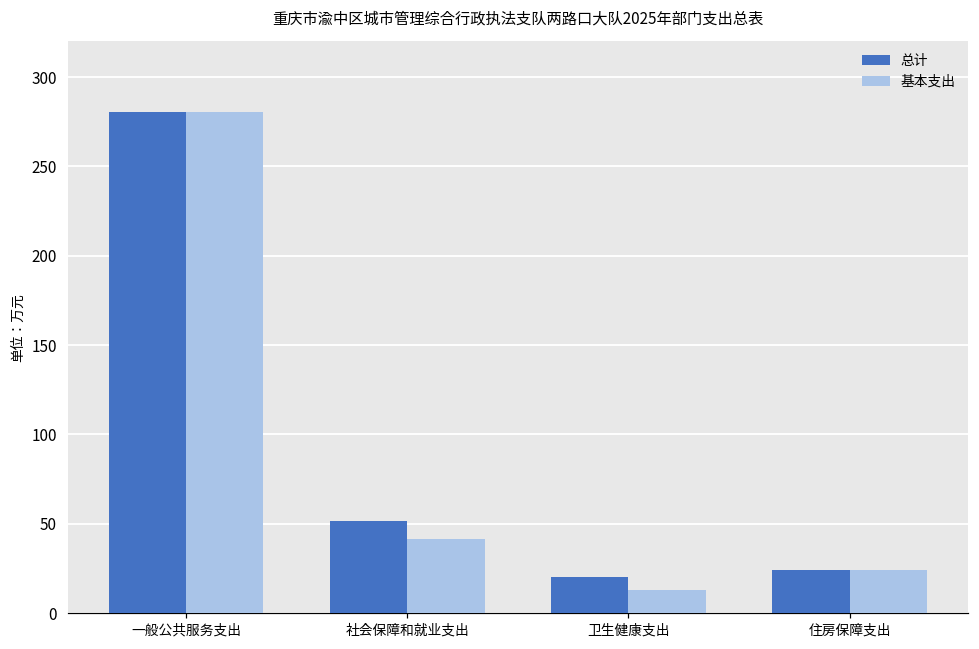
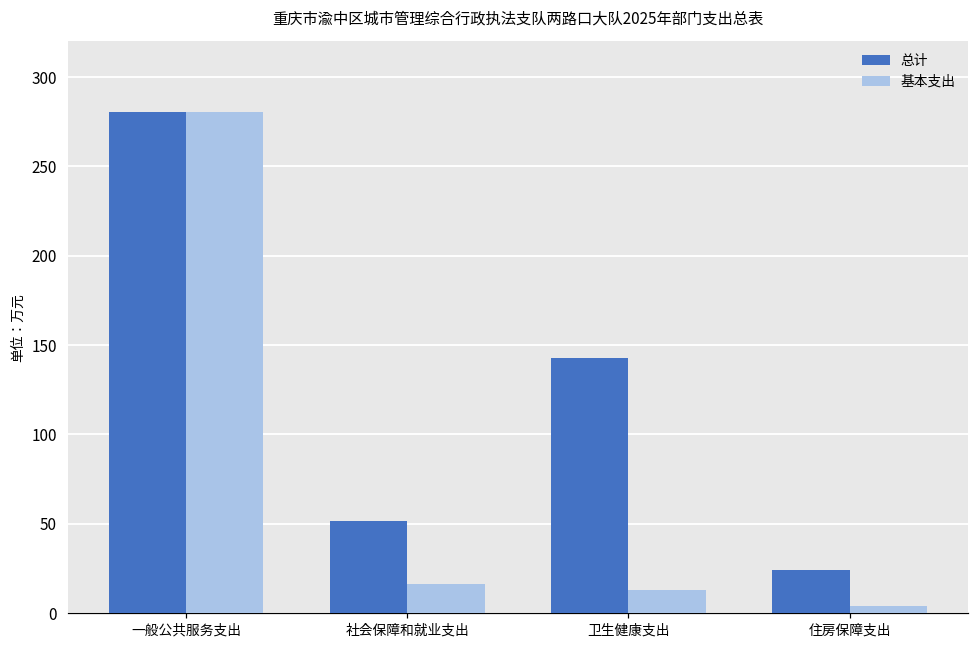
基本支出, 社会保障和就业支出: 42 -> 16
总计, 卫生健康支出: 20 -> 143
基本支出, 住房保障支出: 24 -> 4
